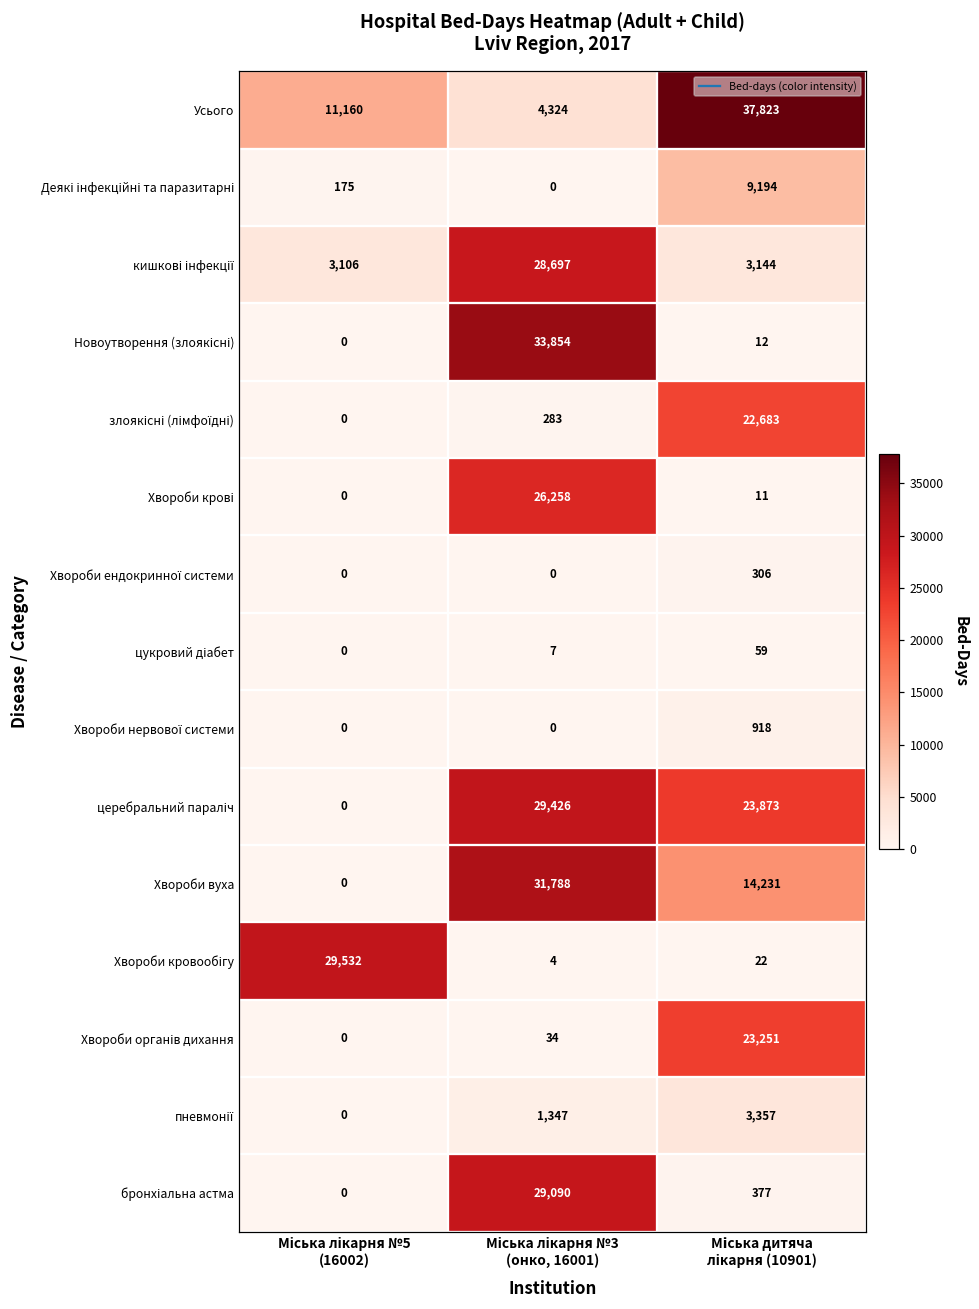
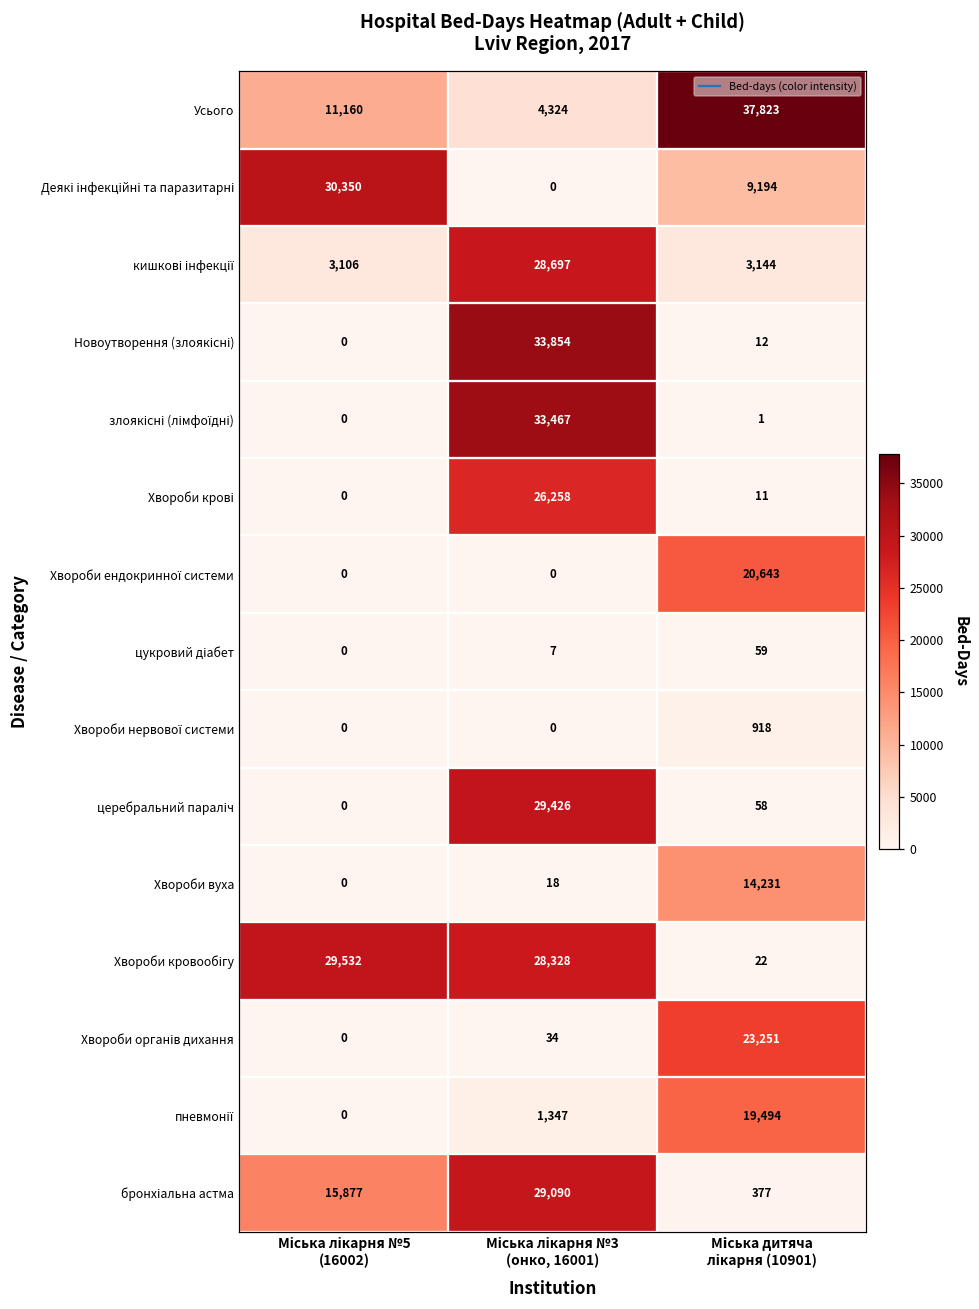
Деякі інфекційні та паразитарні, Мiська лiкарня №5 (16002): 175 -> 30,350
злоякісні (лімфоїдні), Мiська лiкарня №3 (онко, 16001): 283 -> 33,467
злоякісні (лімфоїдні), Міська дитяча лiкарня (10901): 22,683 -> 1
Хвороби ендокринної системи, Міська дитяча лiкарня (10901): 306 -> 20,643
церебральний параліч, Міська дитяча лiкарня (10901): 23,873 -> 58
Хвороби вуха, Мiська лiкарня №3 (онко, 16001): 31,788 -> 18
Хвороби кровообігу, Мiська лiкарня №3 (онко, 16001): 4 -> 28,328
пневмонії, Міська дитяча лiкарня (10901): 3,357 -> 19,494
бронхіальна астма, Мiська лiкарня №5 (16002): 0 -> 15,877
